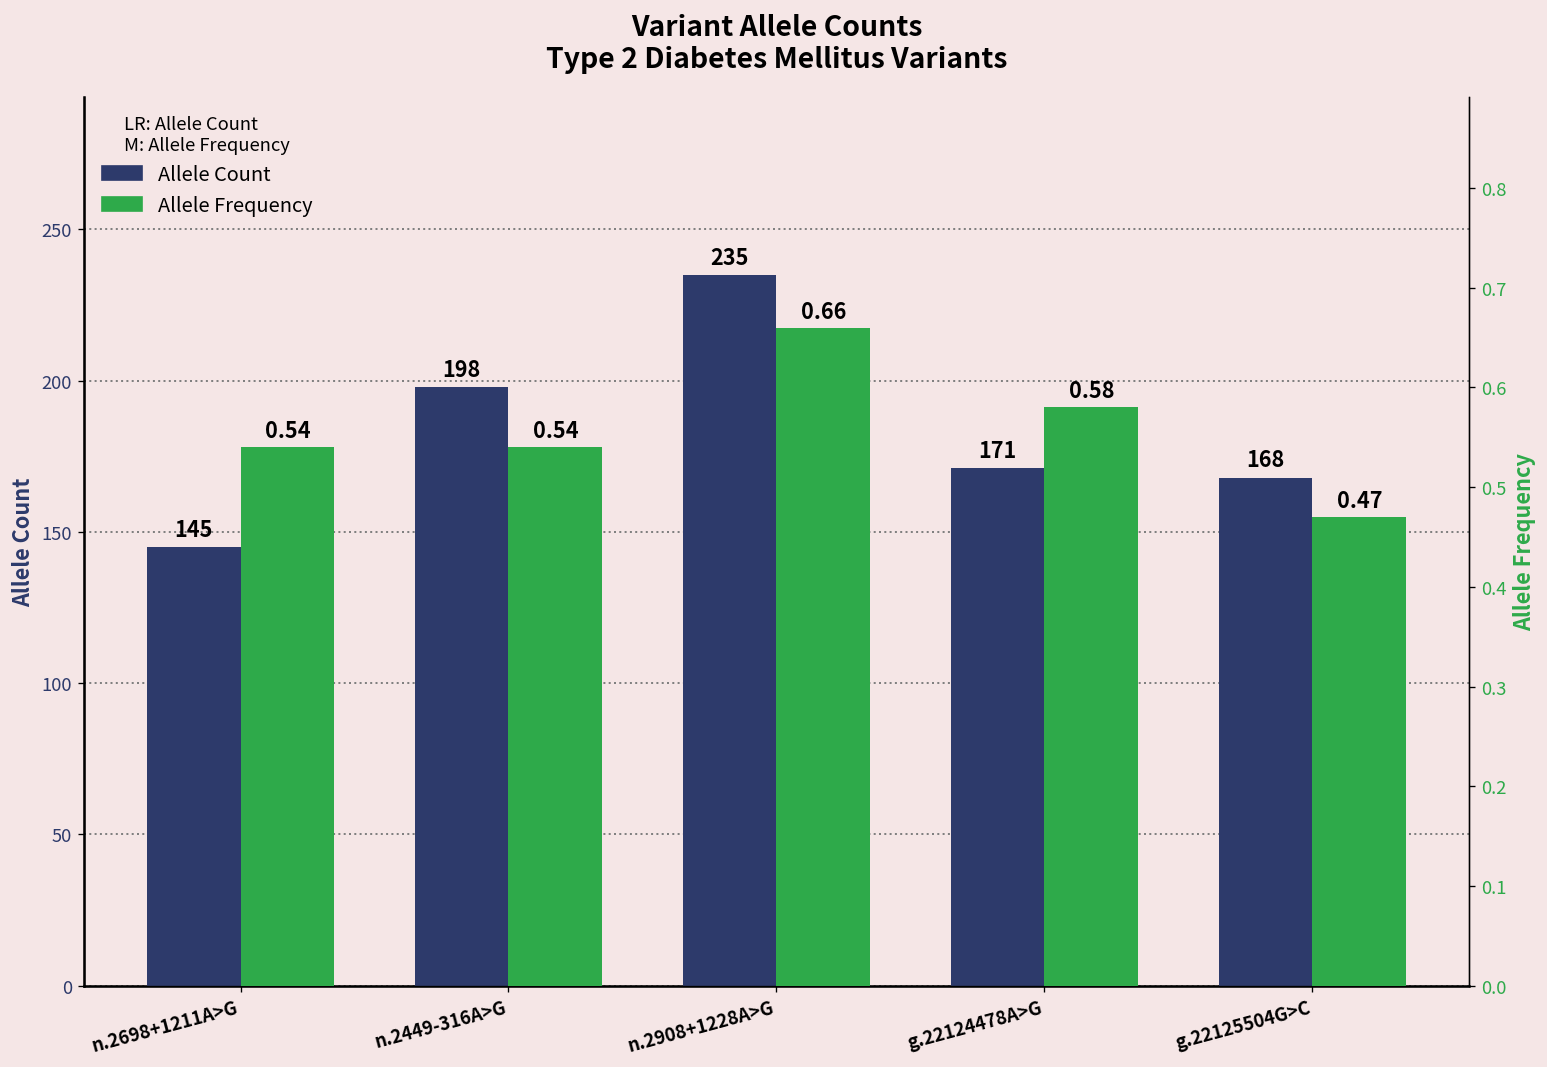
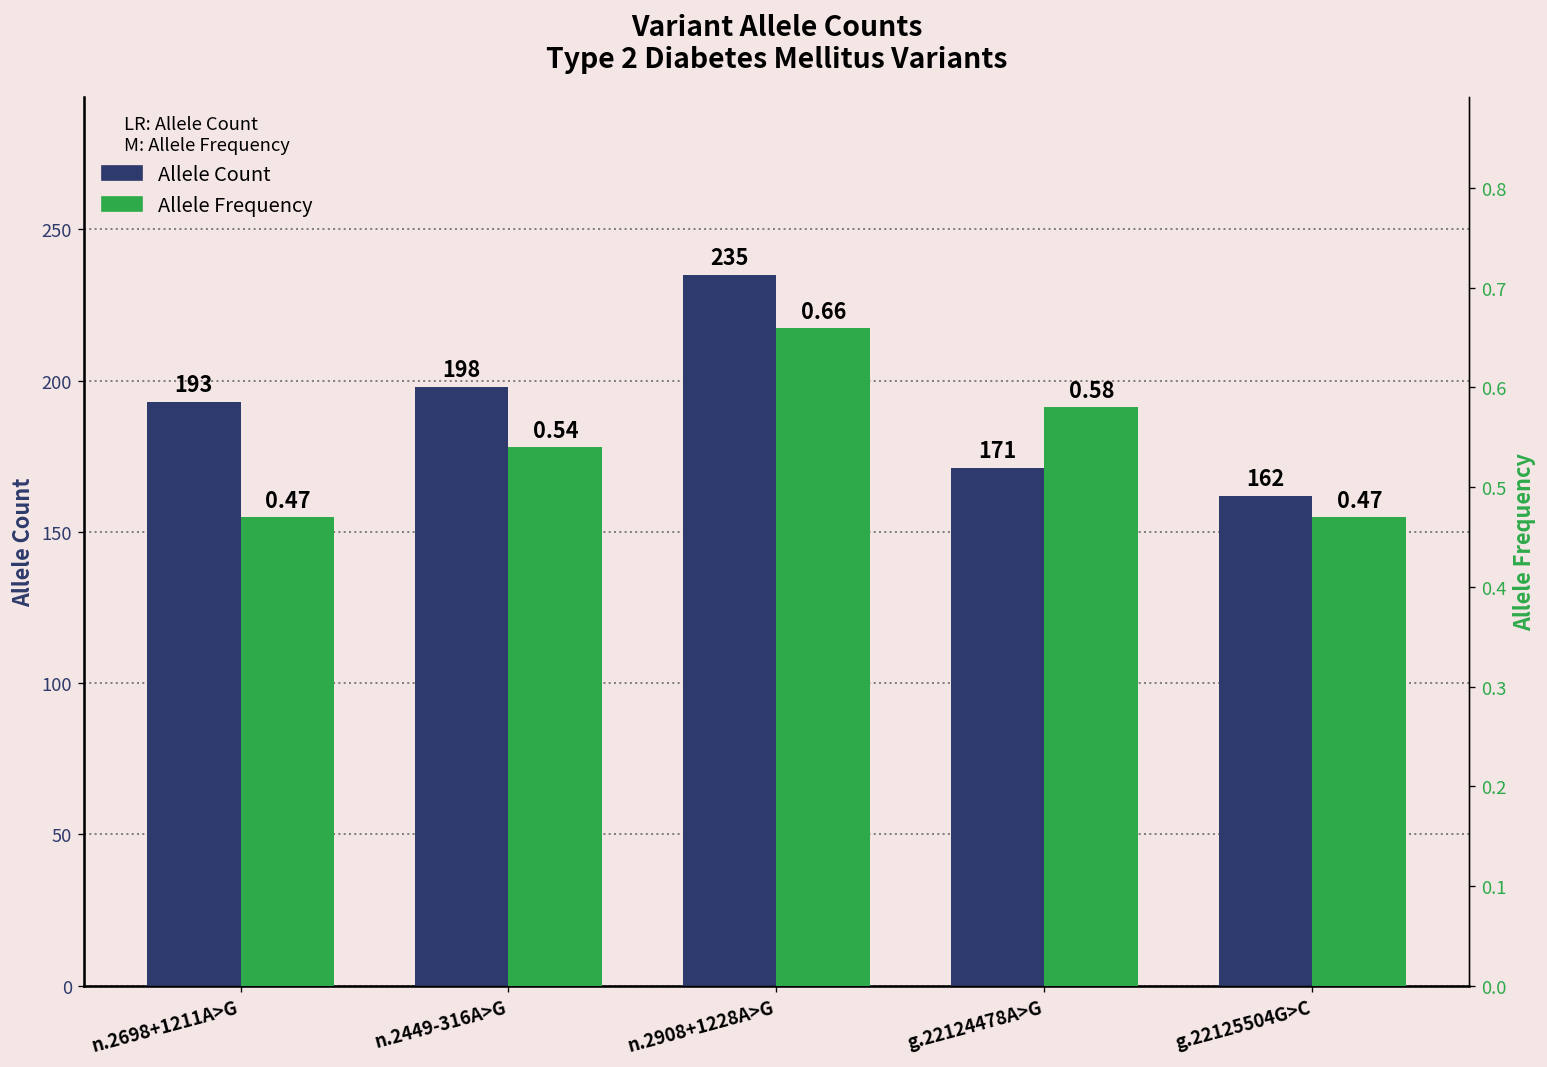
Allele Count, n.2698+1211A>G: 145 -> 193
Allele Count, g.22125504G>C: 168 -> 162
Allele Frequency, n.2698+1211A>G: 0.54 -> 0.47
